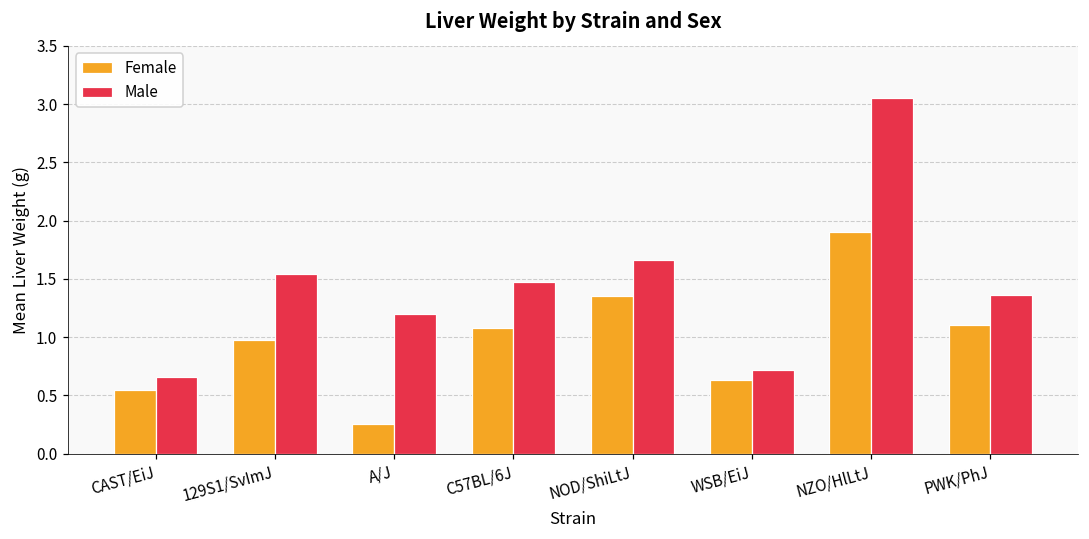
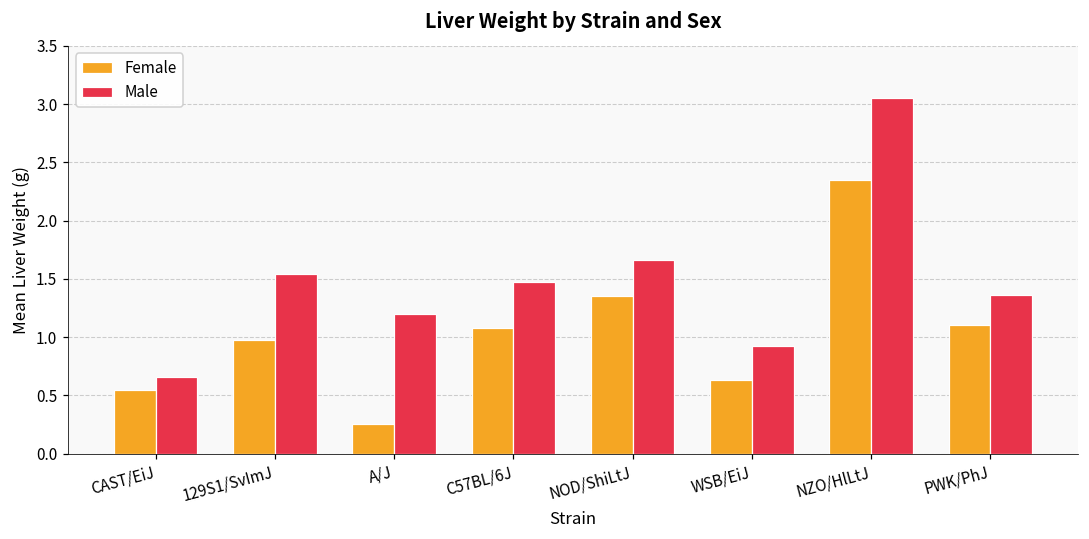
Male, WSB/EiJ: 0.72 -> 0.93
Female, NZO/HlLtJ: 1.91 -> 2.35
